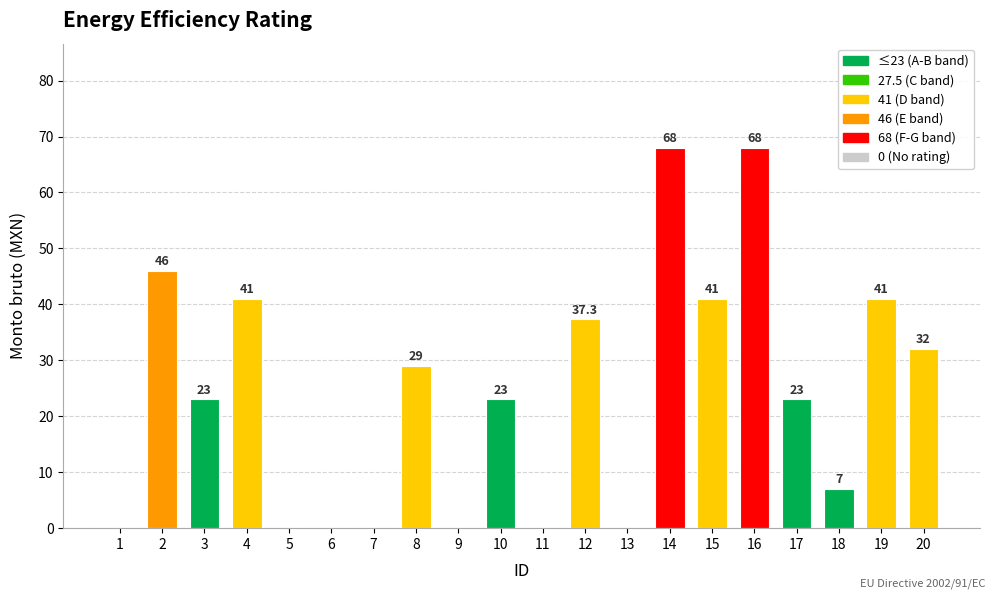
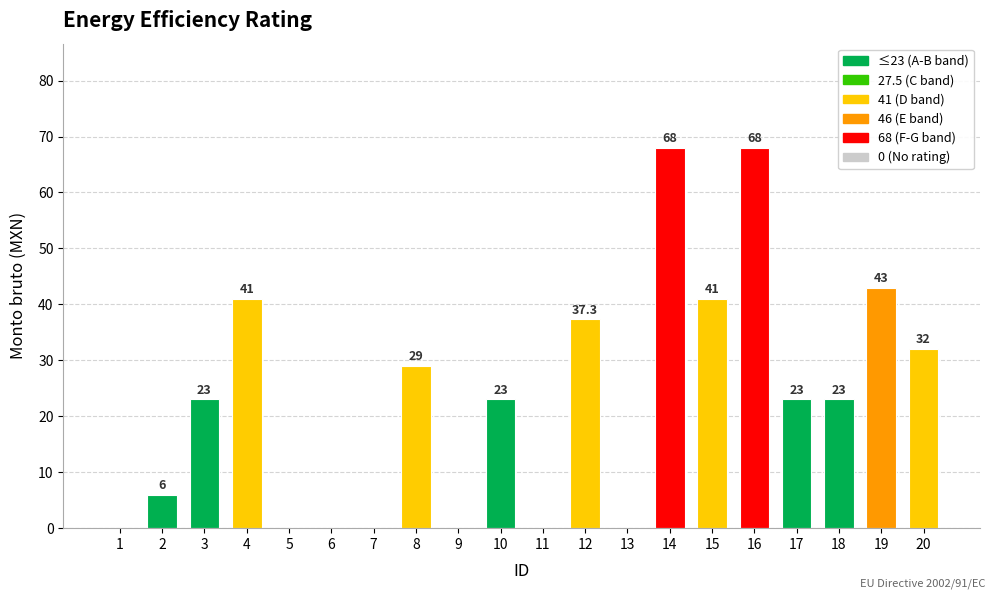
2: 46 -> 6
18: 7 -> 23
19: 41 -> 43
